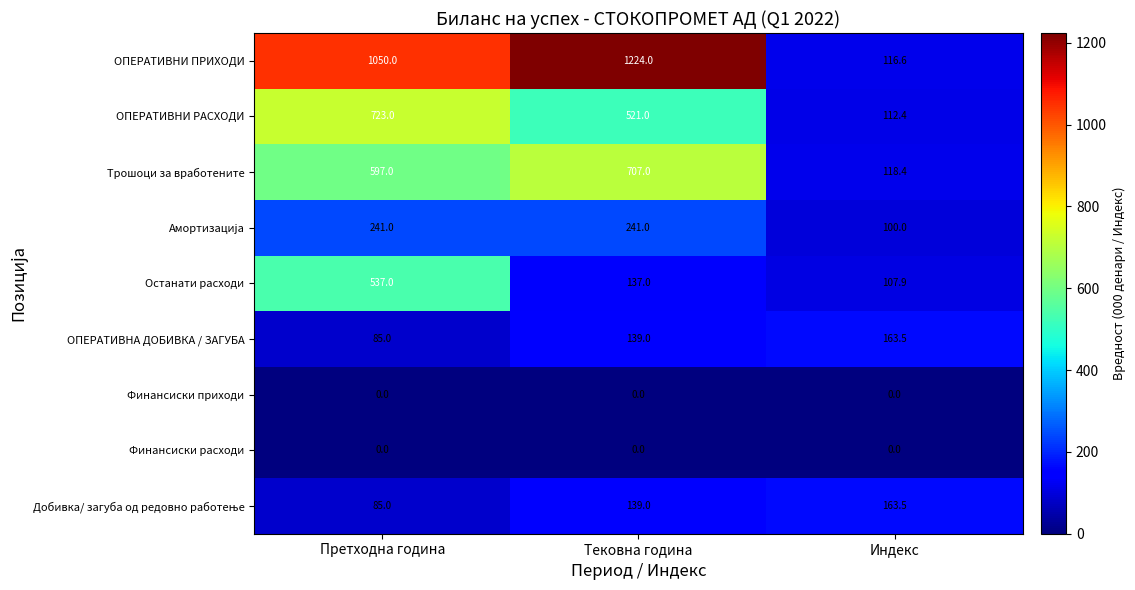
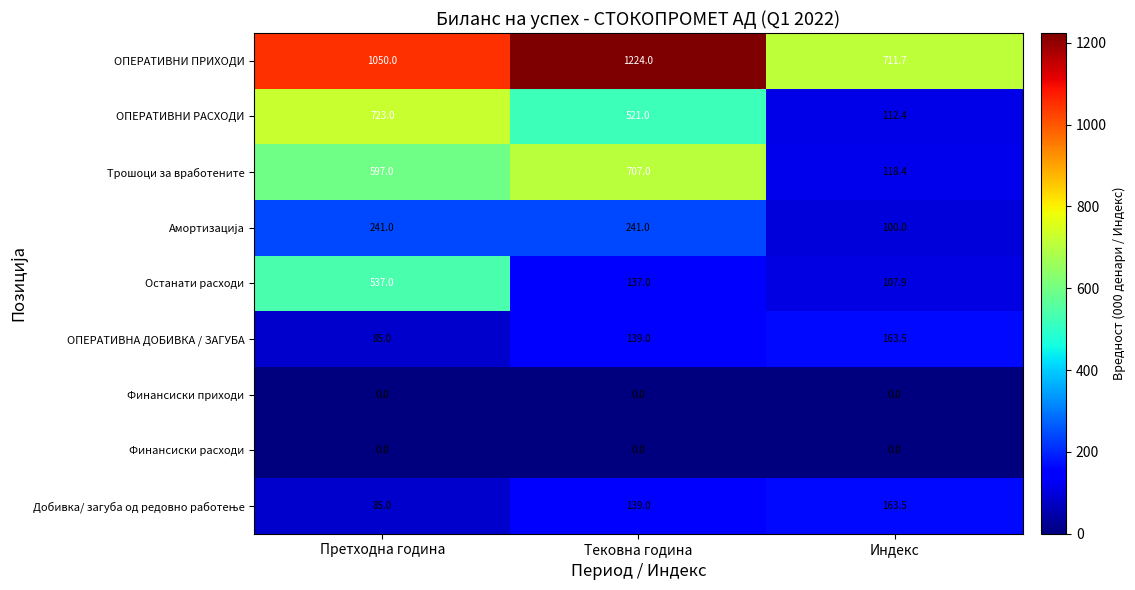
ОПЕРАТИВНИ ПРИХОДИ, Индекс: 116.6 -> 711.7
